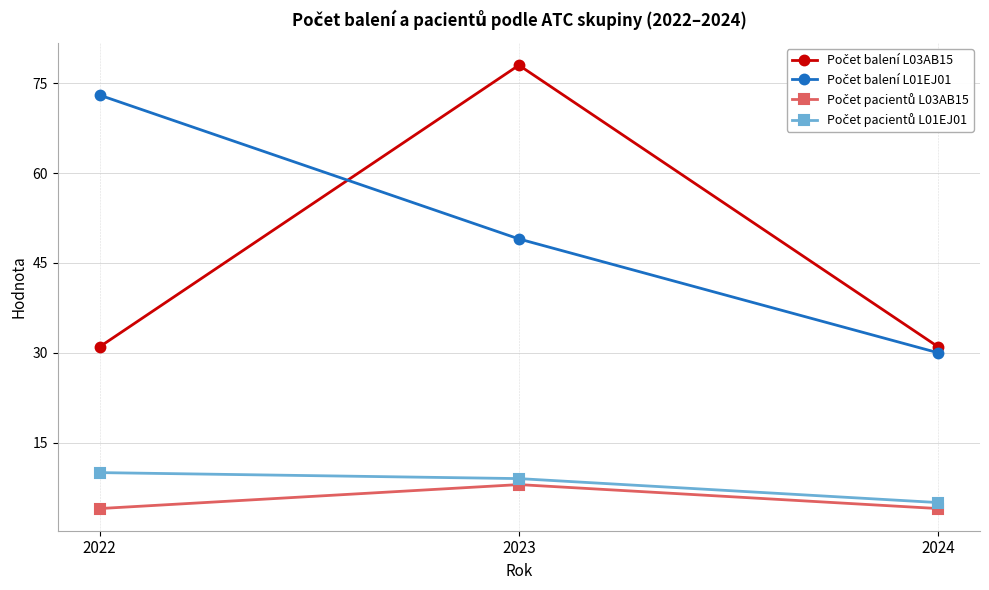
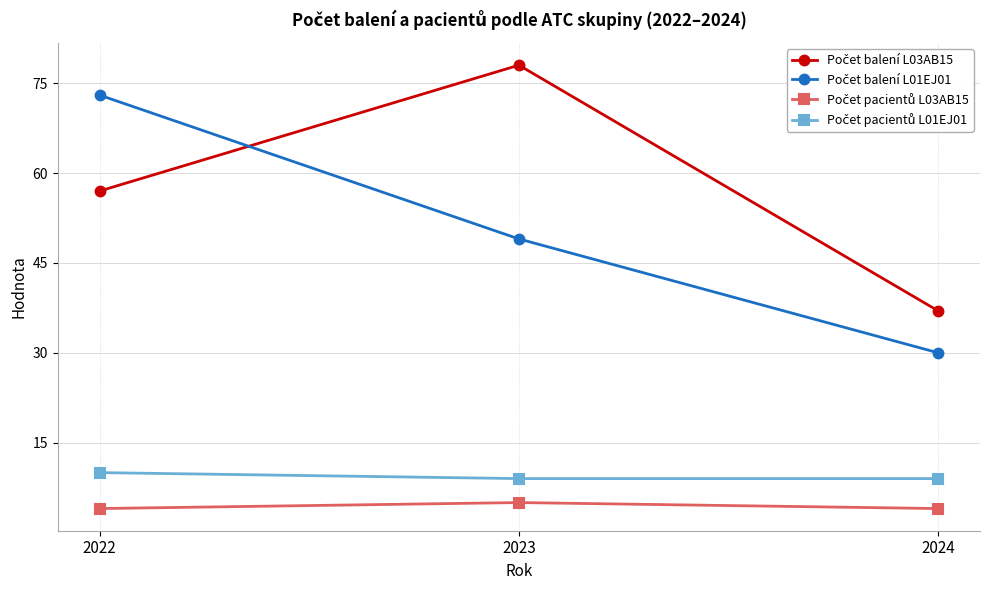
Počet balení L03AB15, 2022: 31 -> 57
Počet pacientů L03AB15, 2023: 8 -> 5
Počet balení L03AB15, 2024: 31 -> 37
Počet pacientů L01EJ01, 2024: 5 -> 9
